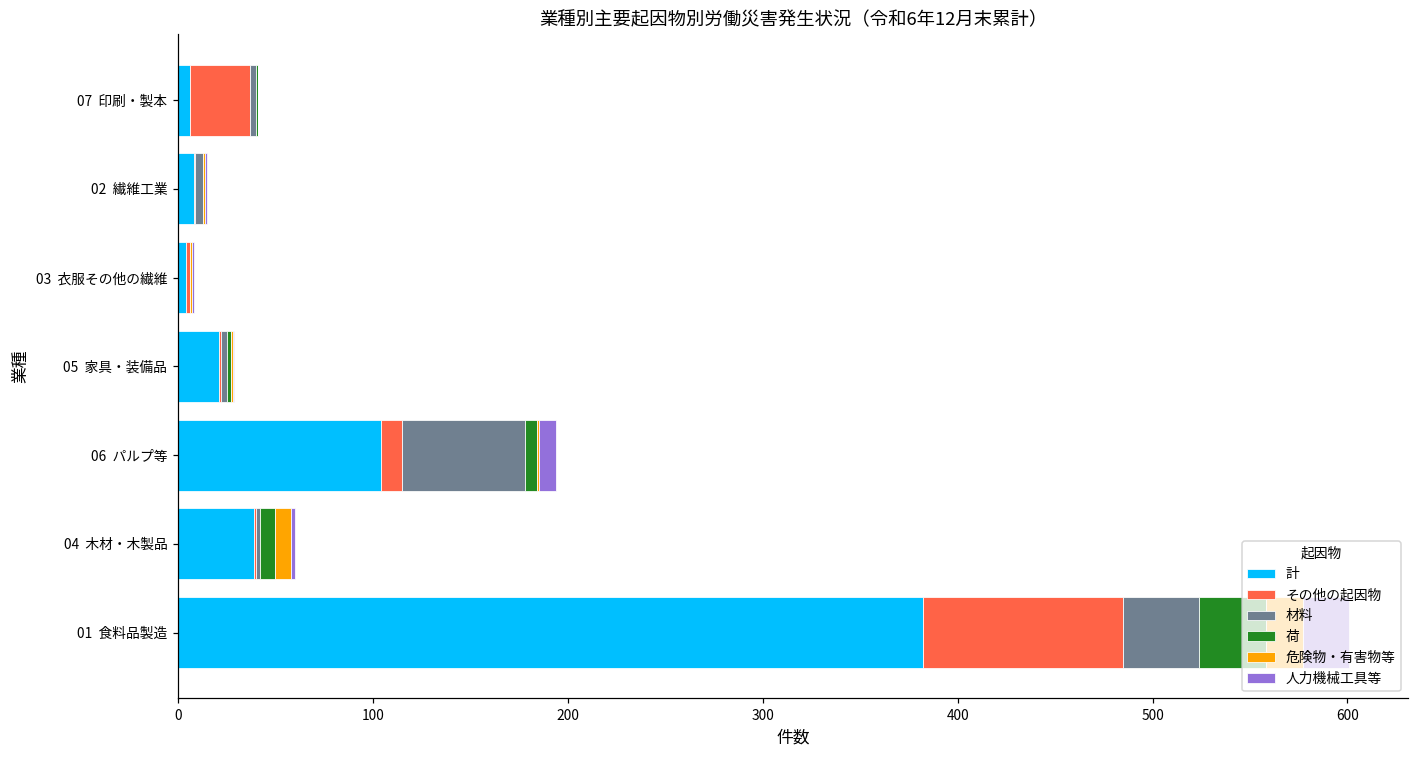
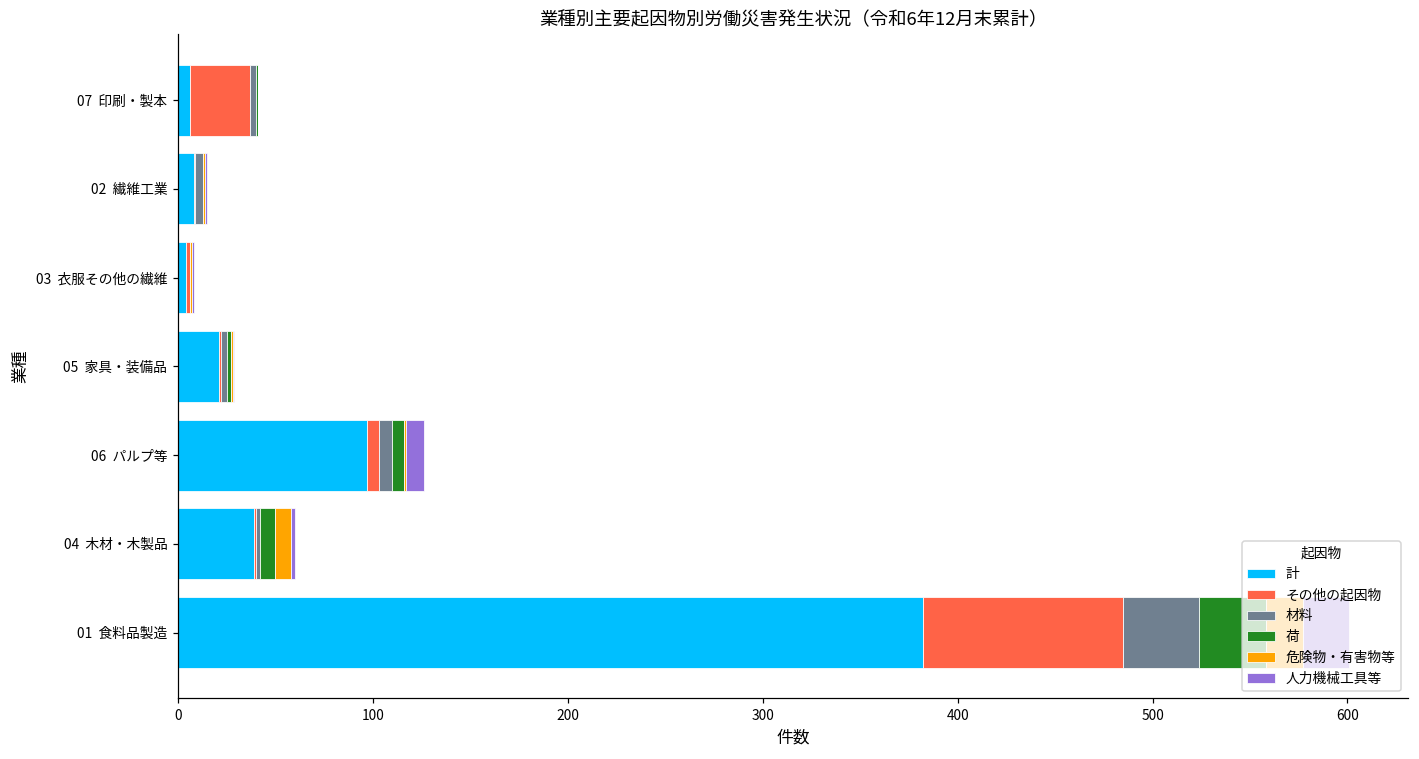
計, 06 パルプ等: 104 -> 97
その他の起因物, 06 パルプ等: 11 -> 6
材料, 06 パルプ等: 63 -> 7
